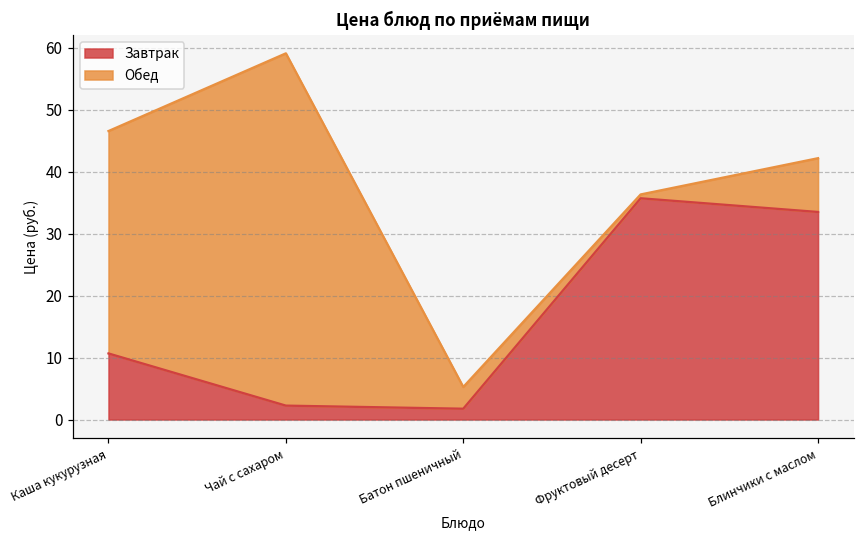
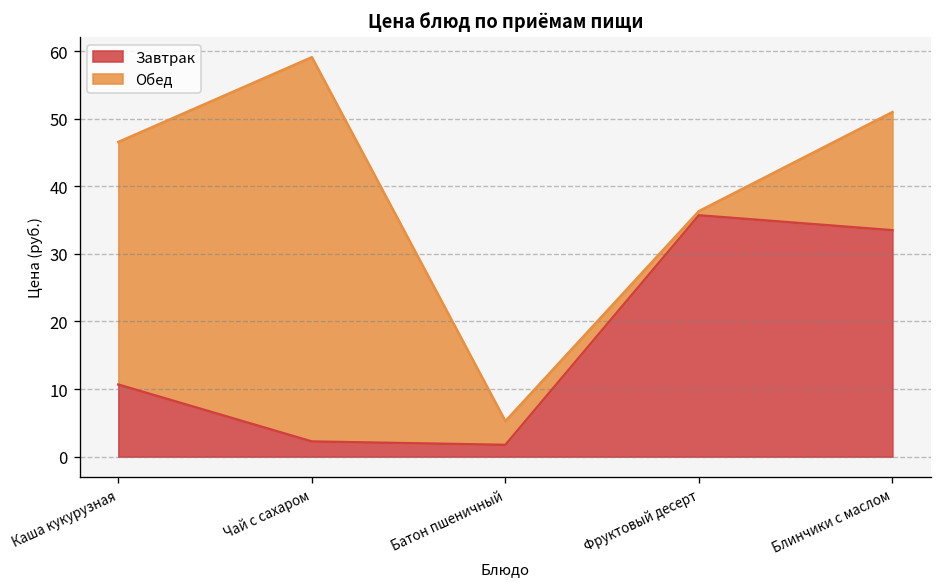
Обед, Блинчики с маслом: 9 -> 17
